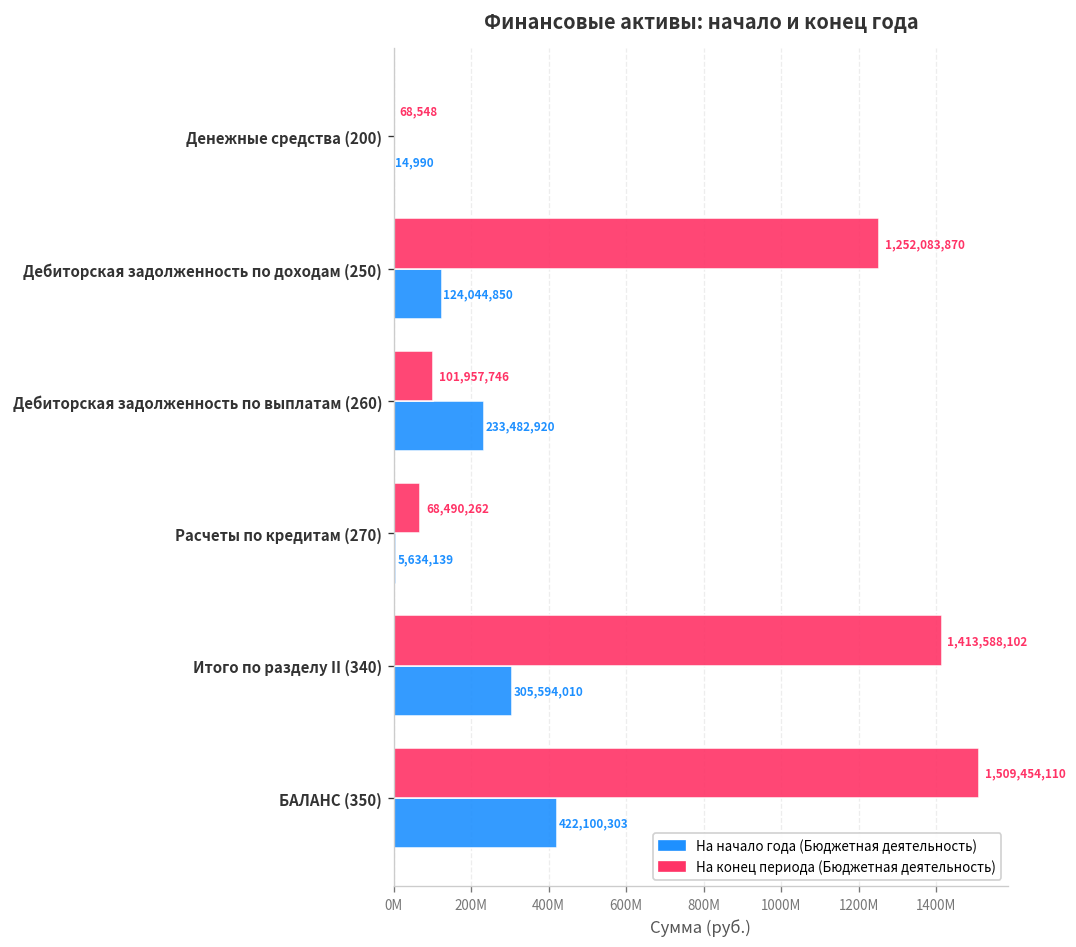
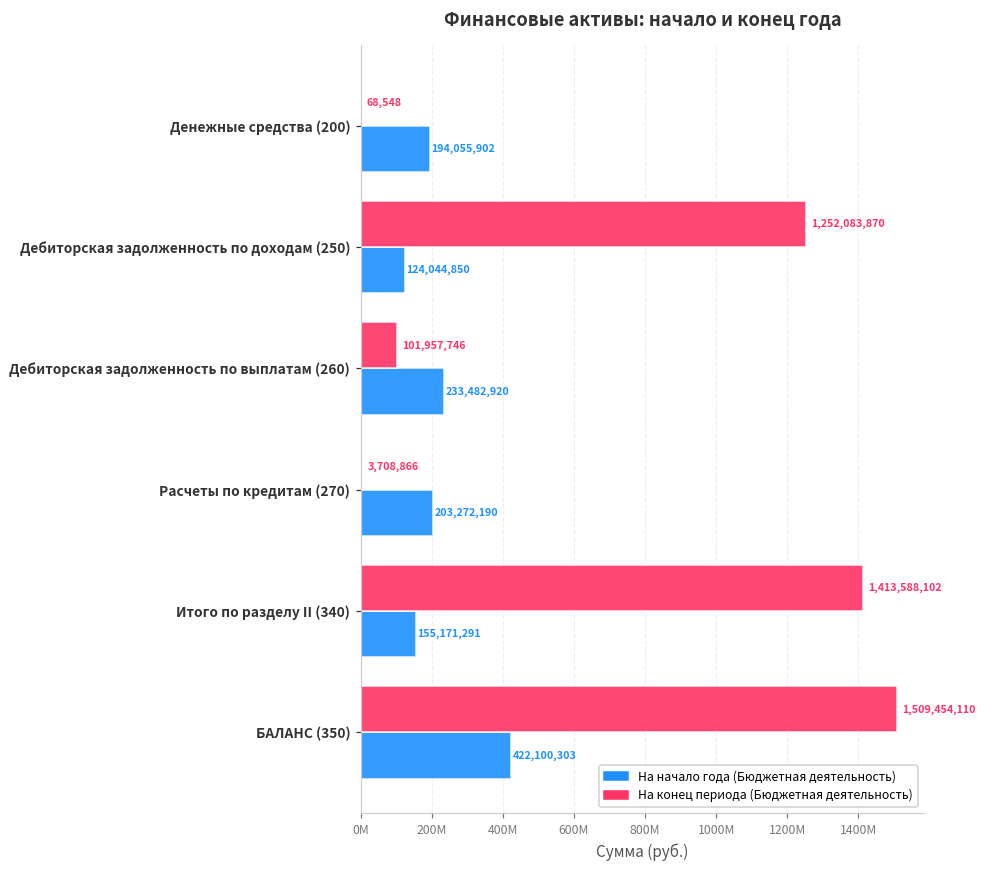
На начало года (Бюджетная деятельность), Денежные средства (200): 14,990 -> 194,055,902
На конец периода (Бюджетная деятельность), Расчеты по кредитам (270): 68,490,262 -> 3,708,866
На начало года (Бюджетная деятельность), Расчеты по кредитам (270): 5,634,139 -> 203,272,190
На начало года (Бюджетная деятельность), Итого по разделу II (340): 305,594,010 -> 155,171,291
